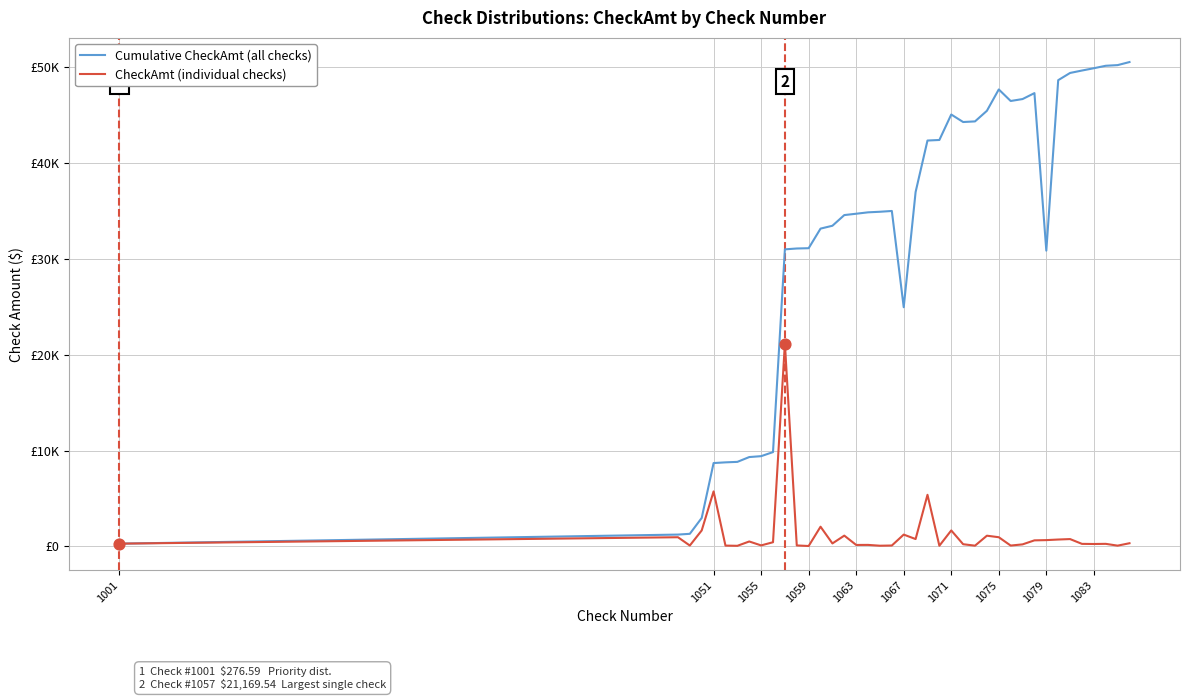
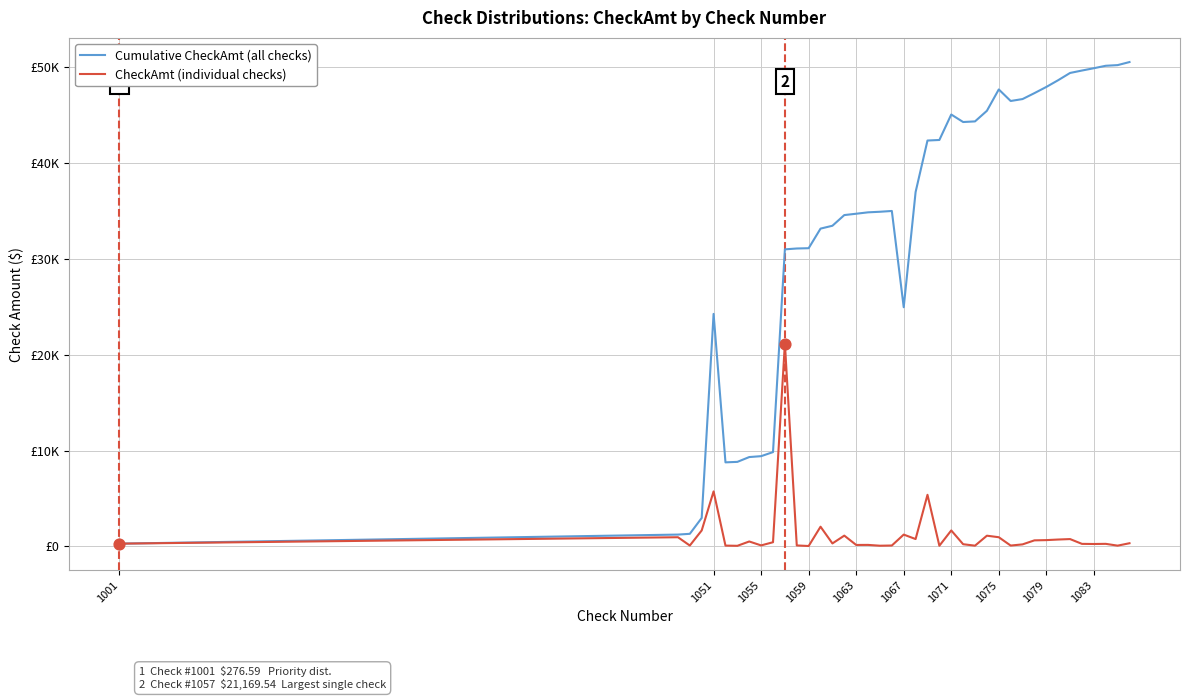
Cumulative CheckAmt (all checks), 1051: £9000 -> £24000
Cumulative CheckAmt (all checks), 1079: £31000 -> £48000
